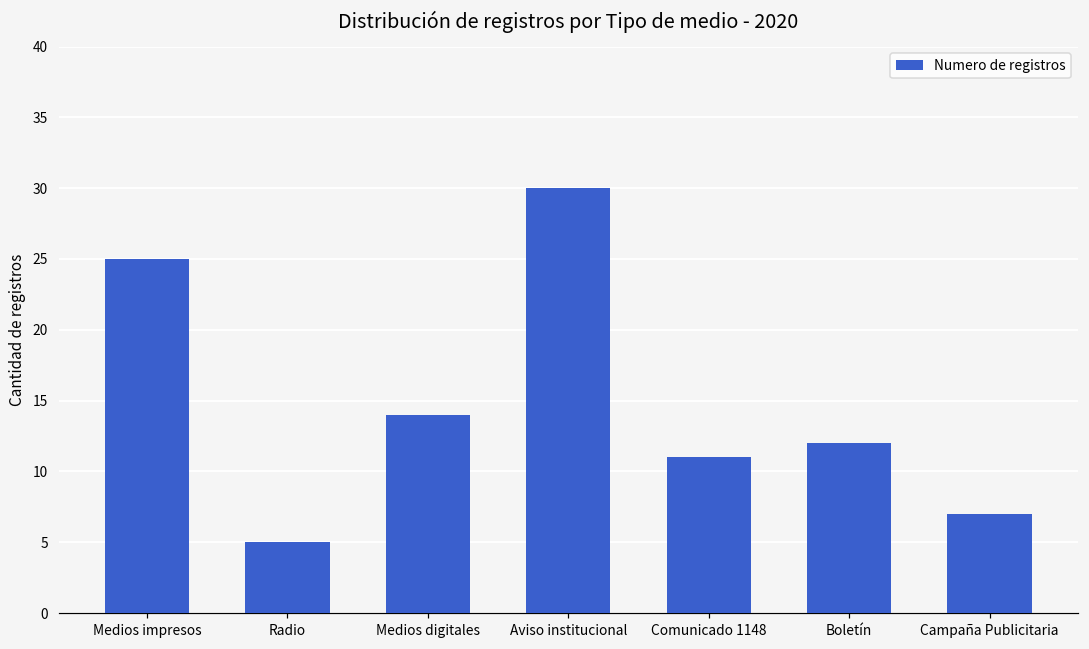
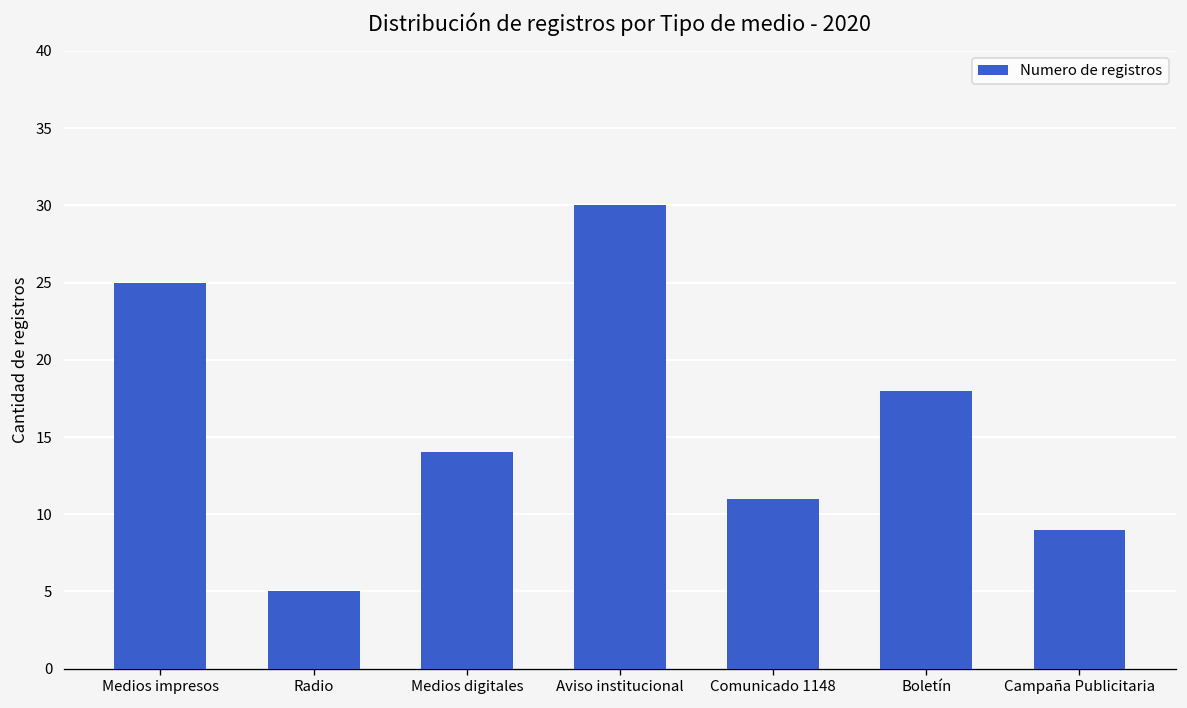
Boletín: 12 -> 18
Campaña Publicitaria: 7 -> 9
